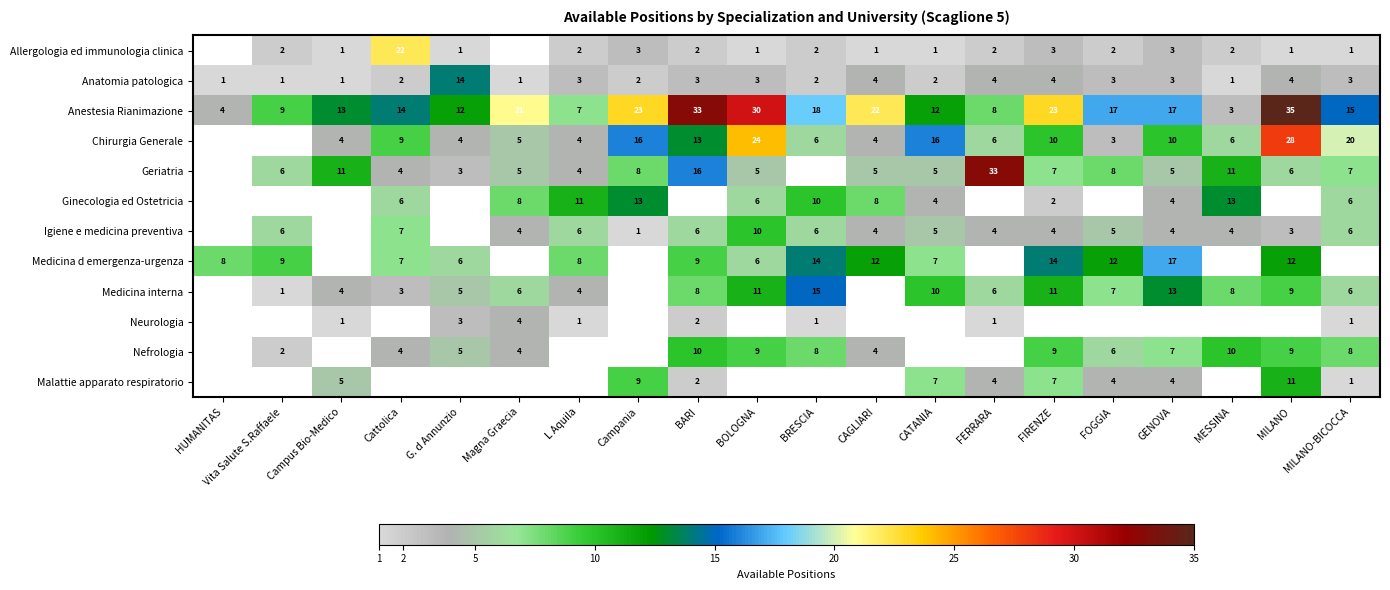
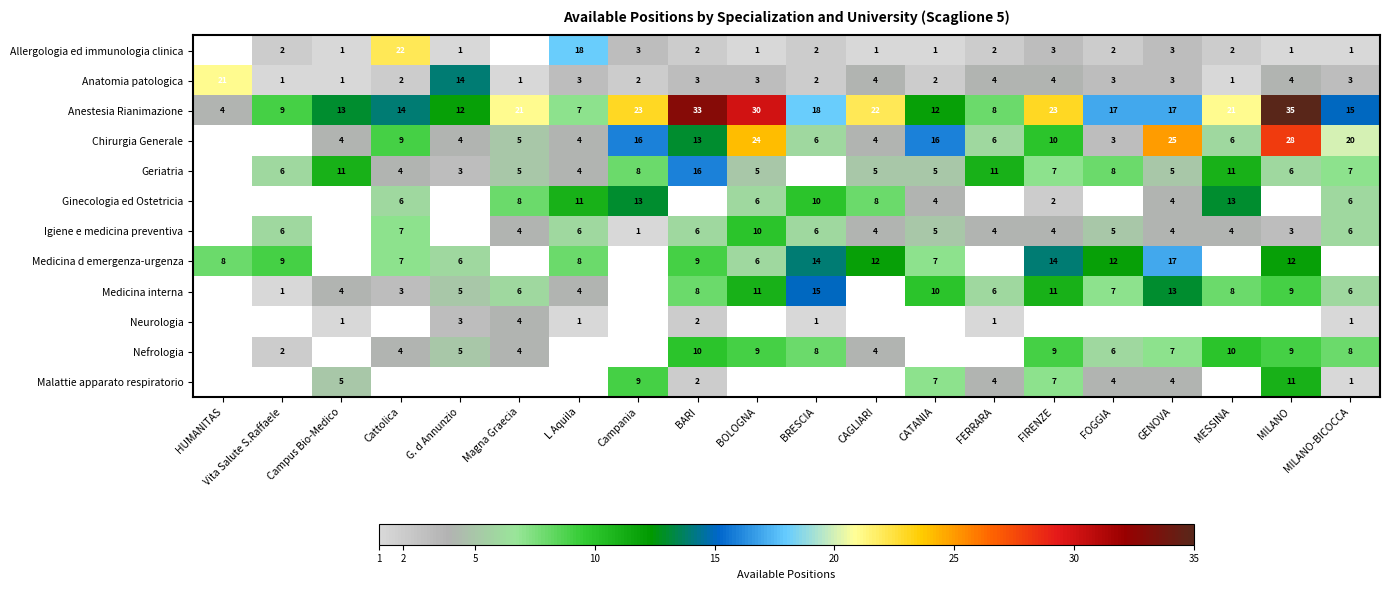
Allergologia ed immunologia clinica, L Aquila: 2 -> 18
Anatomia patologica, HUMANITAS: 1 -> 21
Anestesia Rianimazione, MESSINA: 3 -> 21
Chirurgia Generale, GENOVA: 10 -> 25
Geriatria, FERRARA: 33 -> 11
